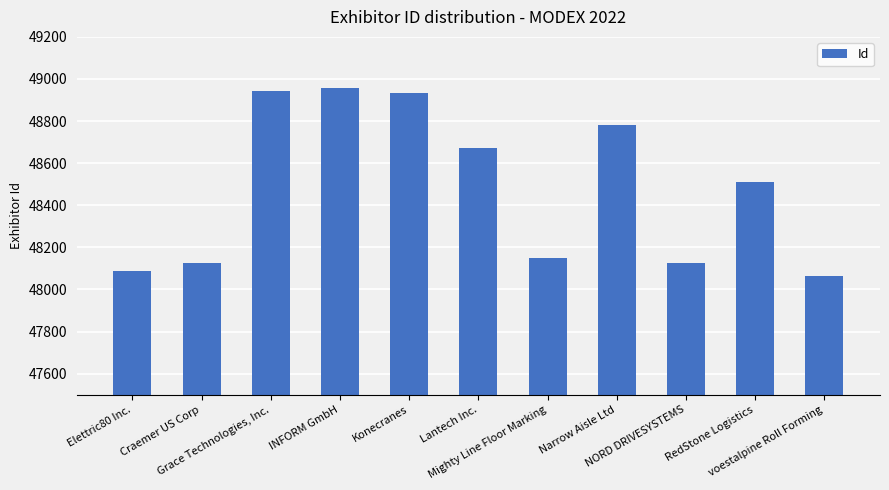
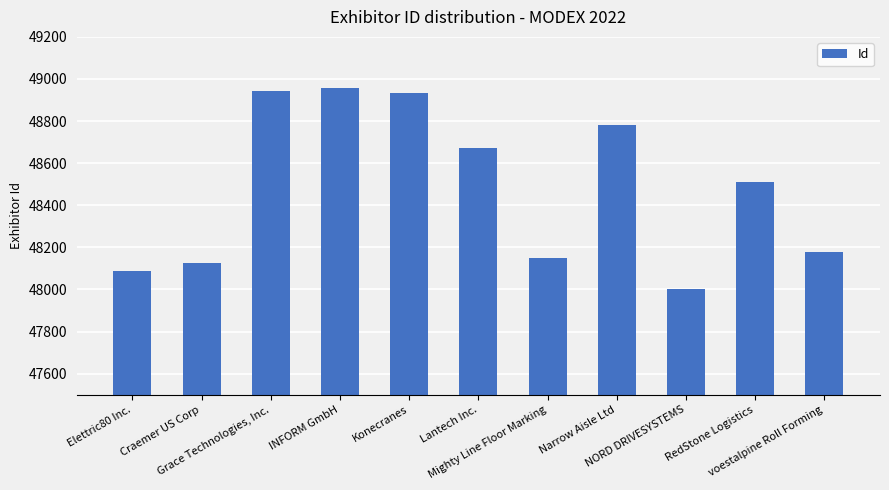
NORD DRIVESYSTEMS: 48120 -> 48000
voestalpine Roll Forming: 48070 -> 48180
